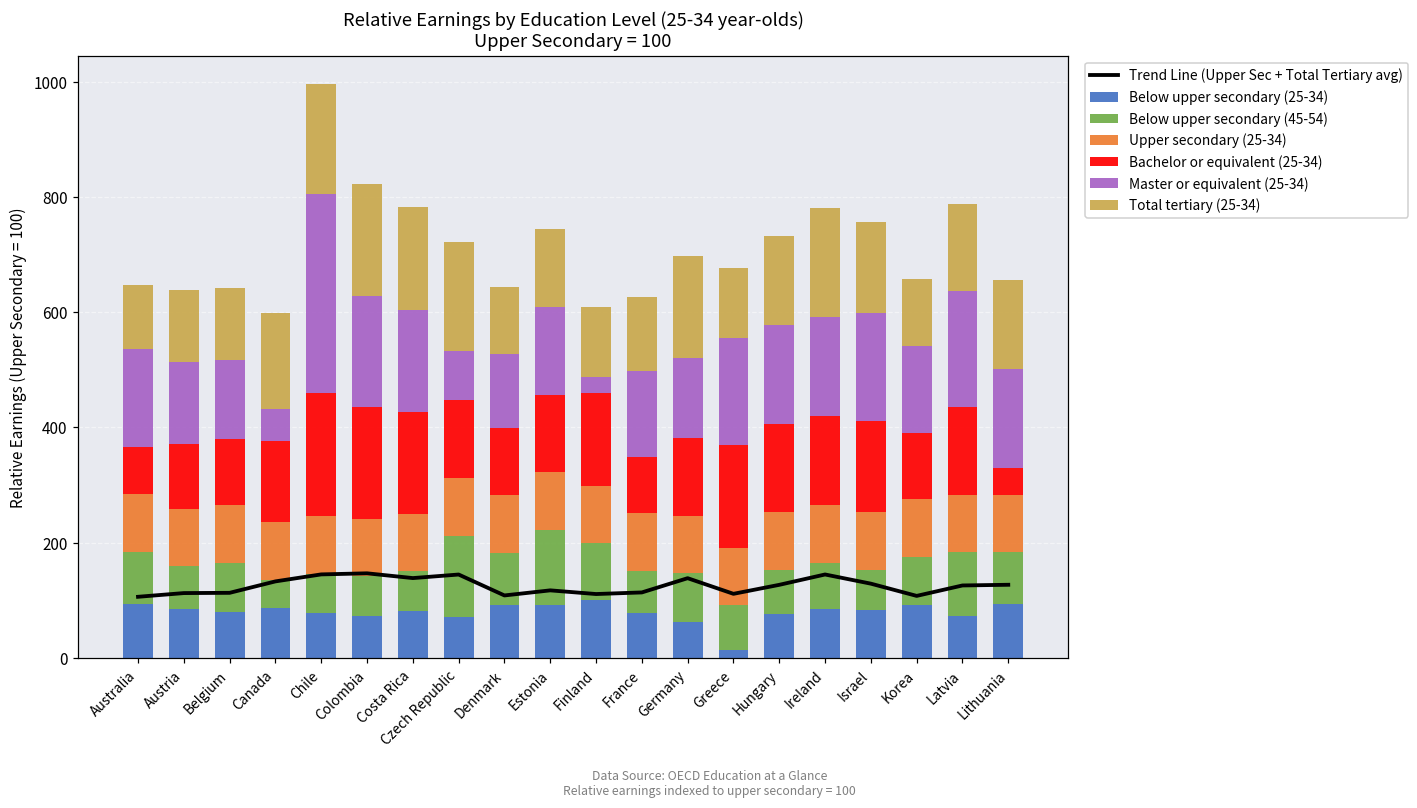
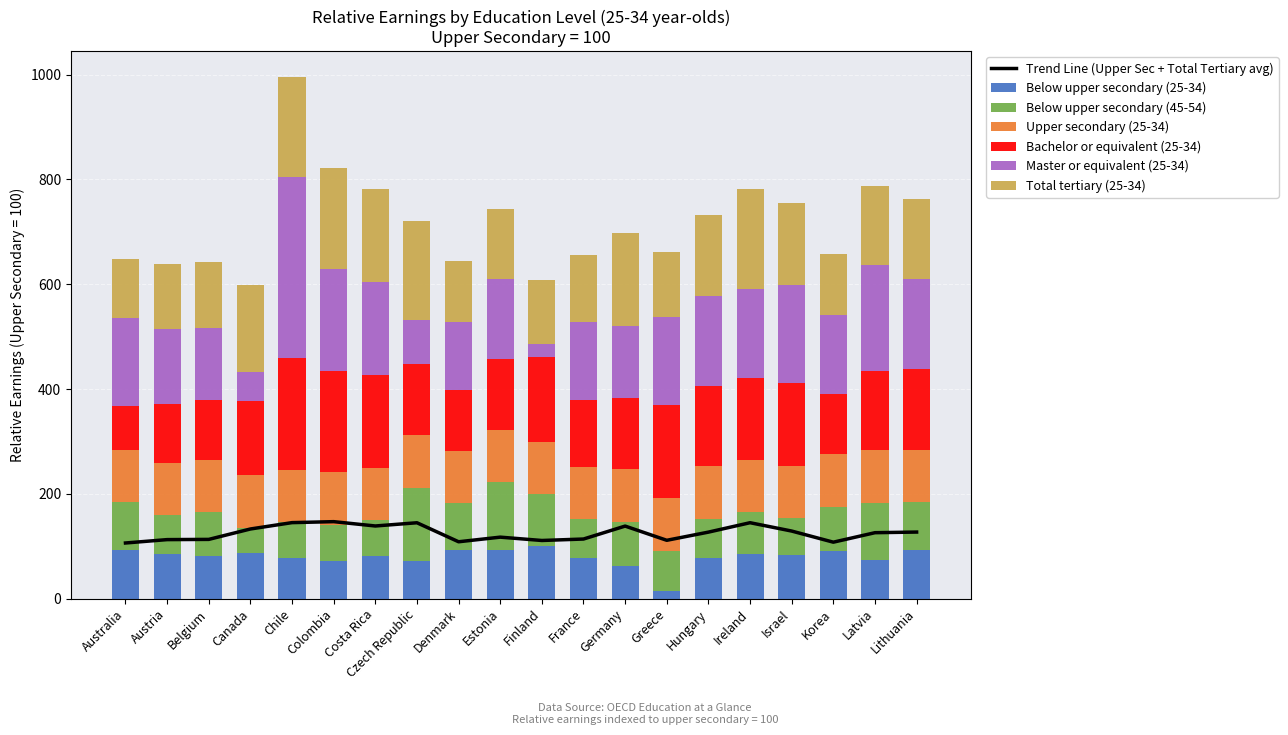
Bachelor or equivalent (25-34), France: 100 -> 130
Master or equivalent (25-34), Greece: 190 -> 170
Bachelor or equivalent (25-34), Lithuania: 50 -> 150
